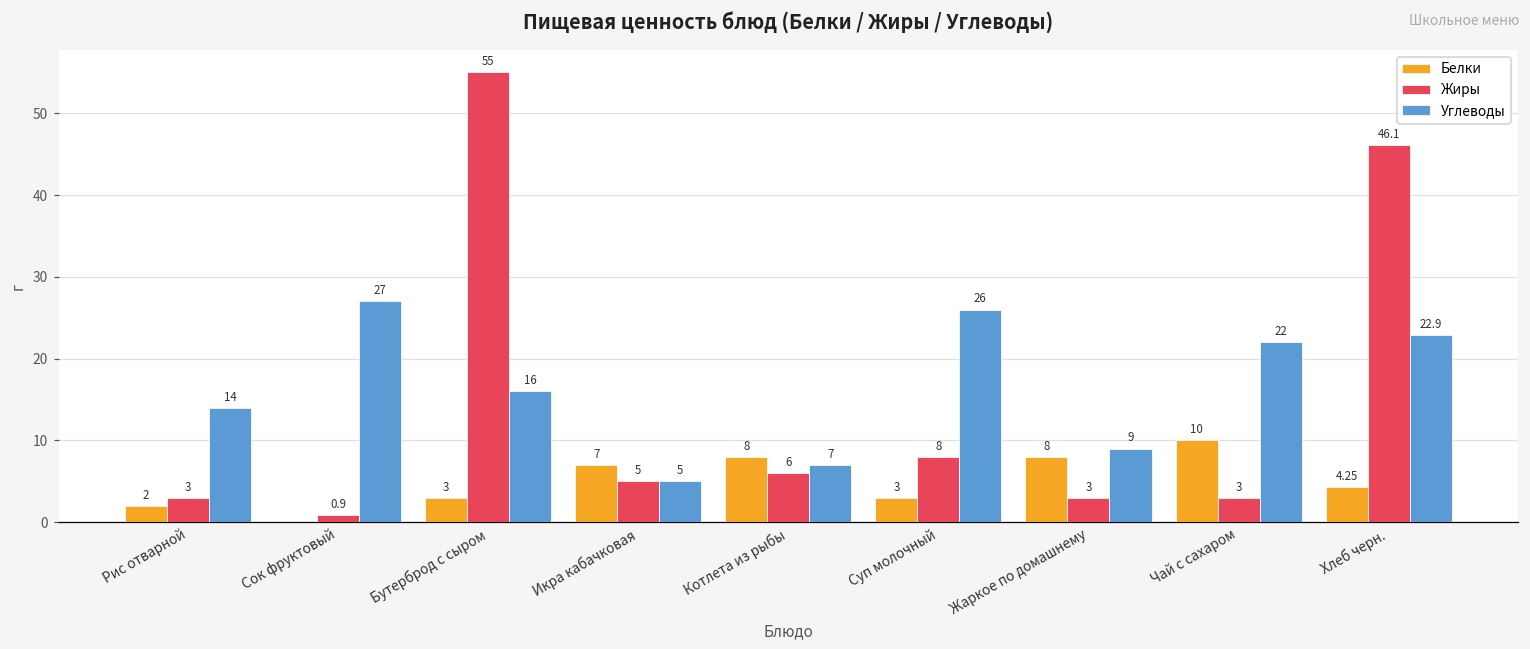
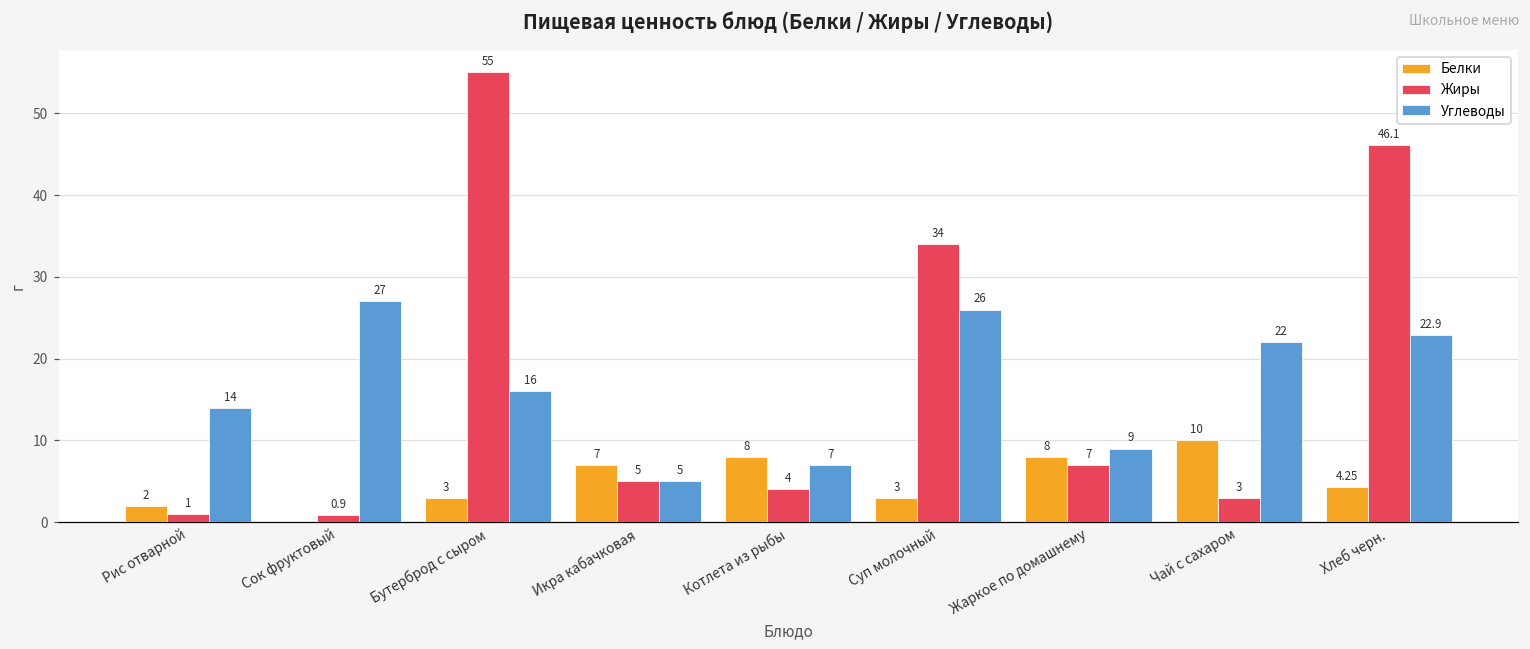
Жиры, Рис отварной: 3 -> 1
Жиры, Котлета из рыбы: 6 -> 4
Жиры, Суп молочный: 8 -> 34
Жиры, Жаркое по домашнему: 3 -> 7
